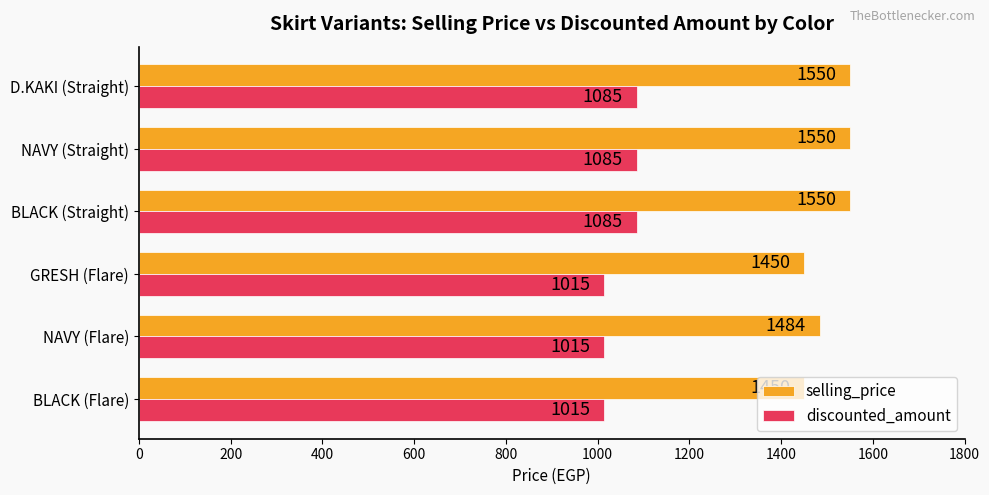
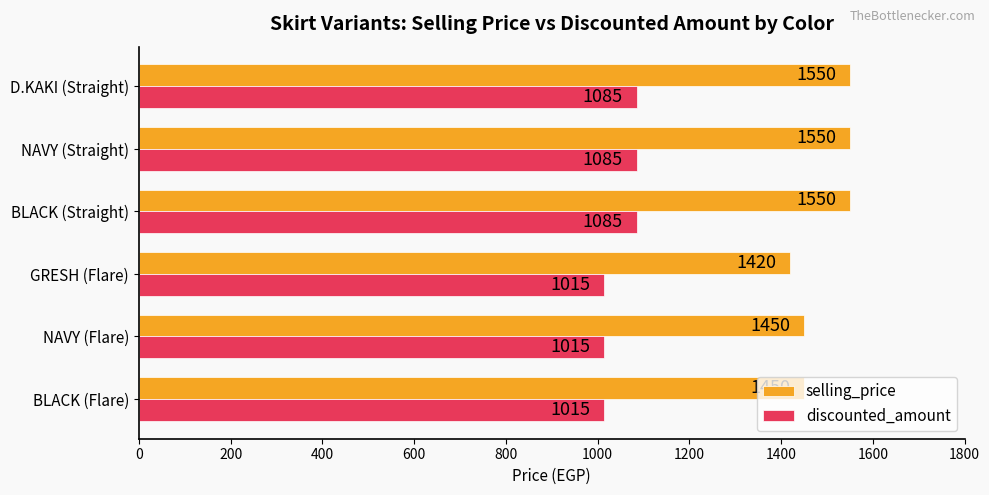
selling_price, GRESH (Flare): 1450 -> 1420
selling_price, NAVY (Flare): 1484 -> 1450
